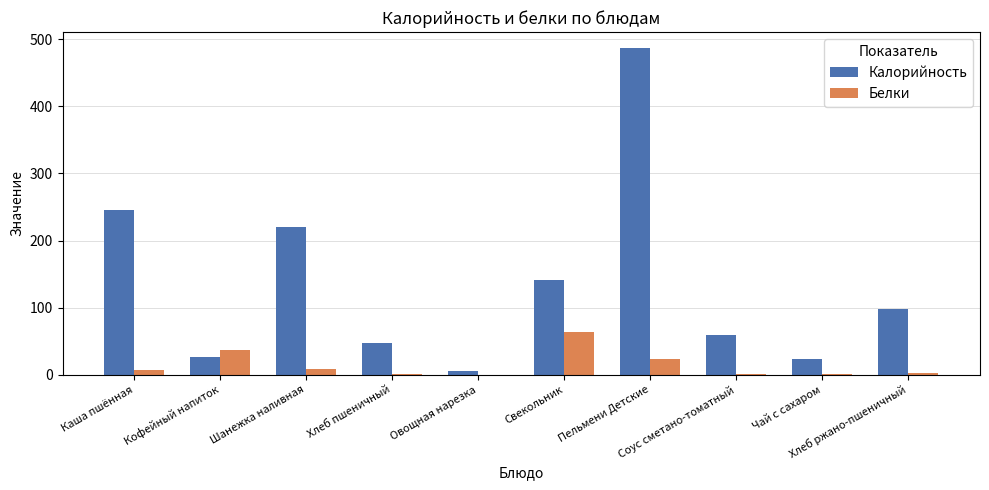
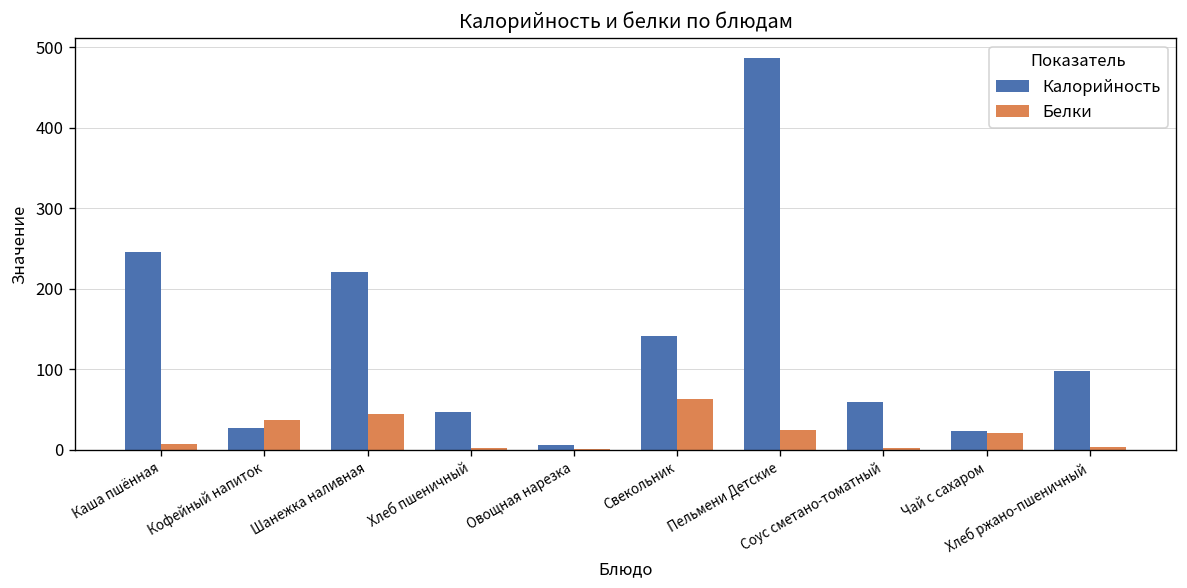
Белки, Шанежка наливная: 10 -> 40
Белки, Чай с сахаром: 0 -> 20
